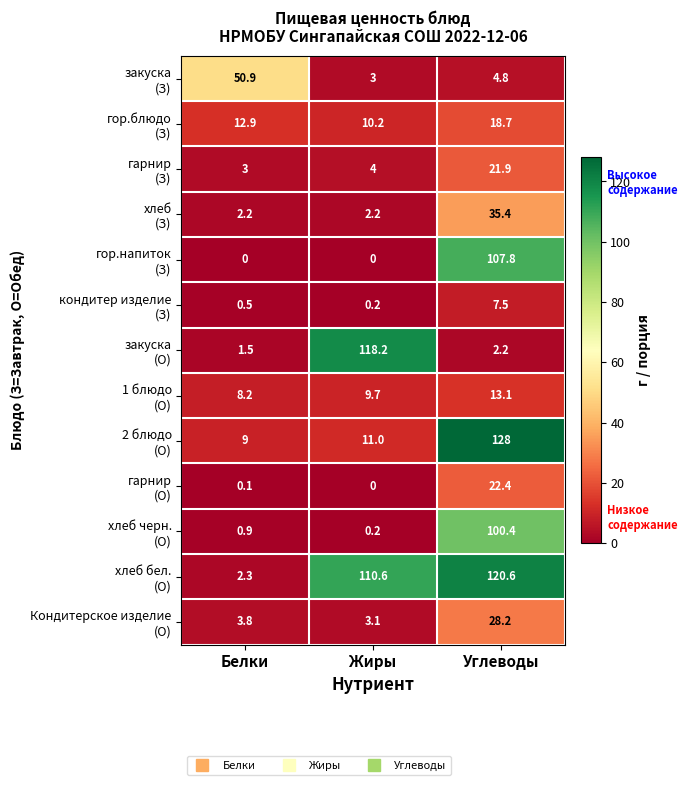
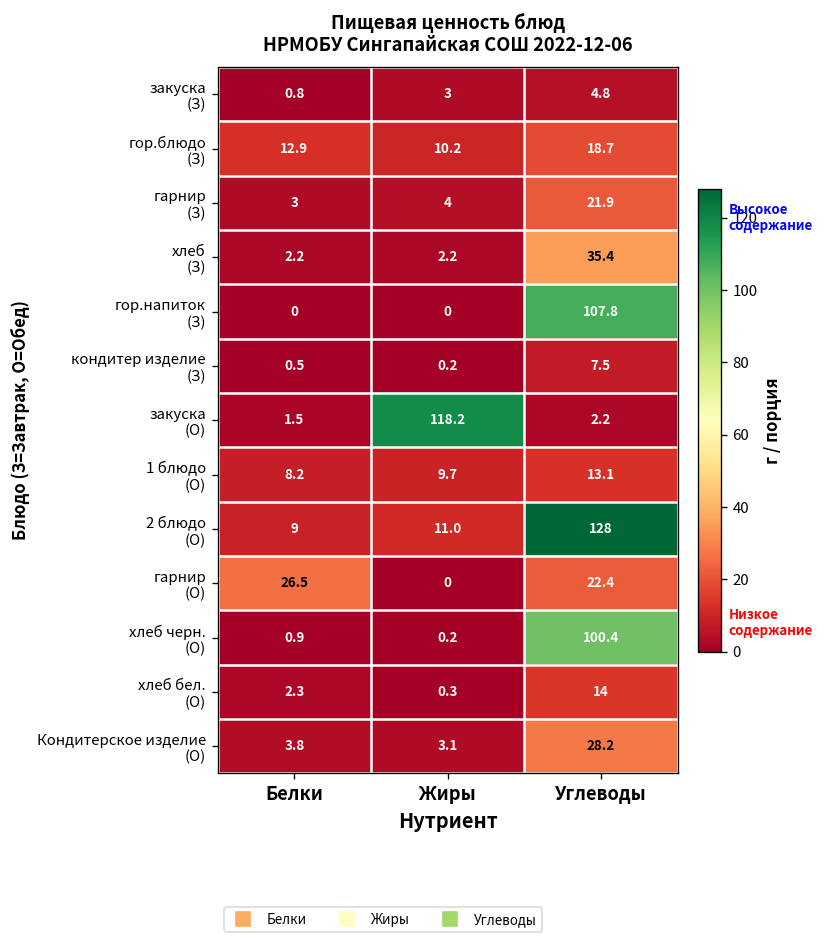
закуска (З), Белки: 50.9 -> 0.8
гарнир (О), Белки: 0.1 -> 26.5
хлеб бел. (О), Жиры: 110.6 -> 0.3
хлеб бел. (О), Углеводы: 120.6 -> 14
